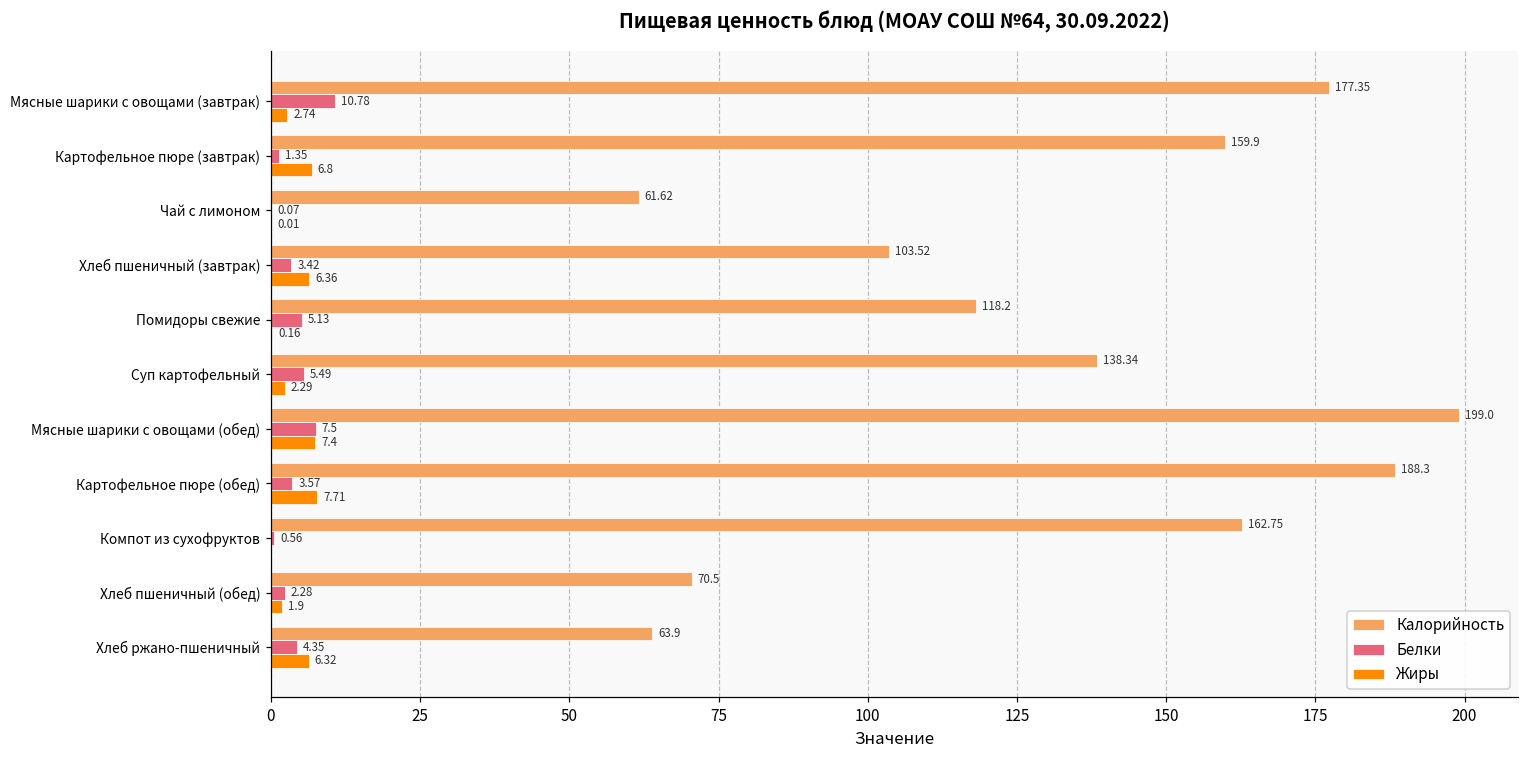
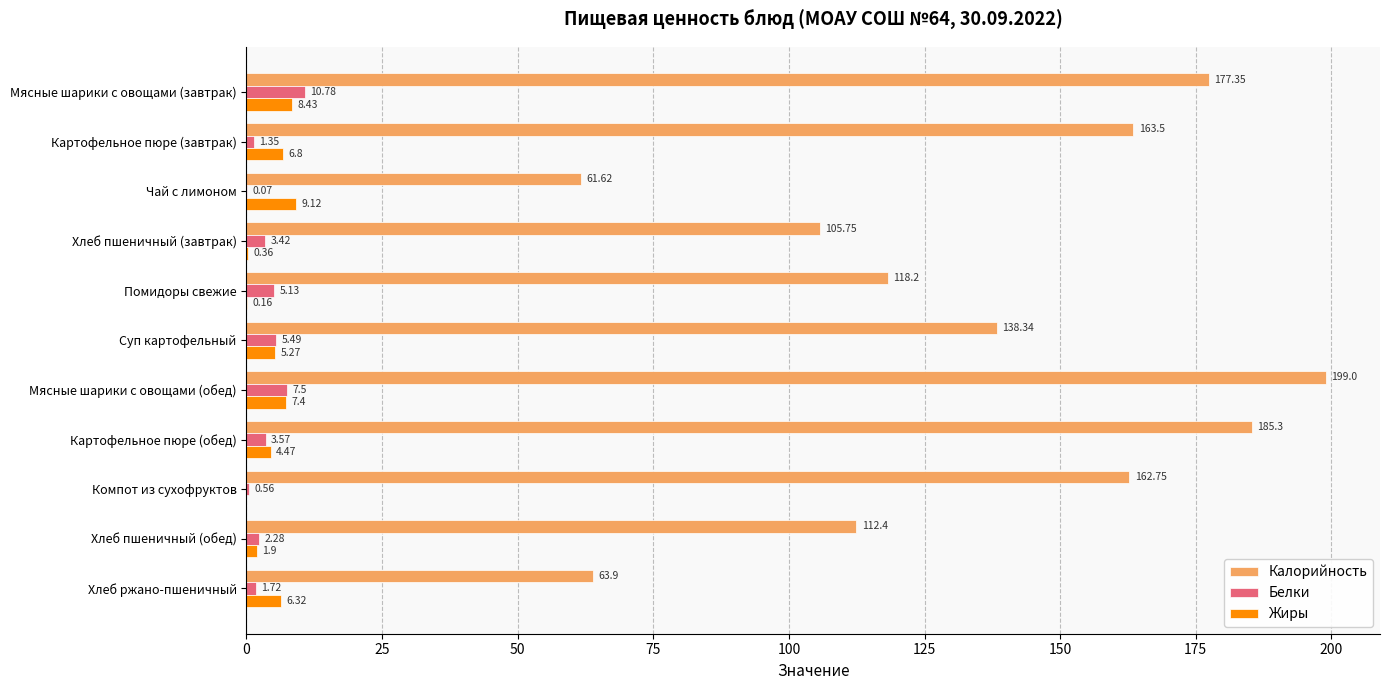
Жиры, Мясные шарики с овощами (завтрак): 2.74 -> 8.43
Калорийность, Картофельное пюре (завтрак): 159.9 -> 163.5
Жиры, Чай с лимоном: 0.01 -> 9.12
Калорийность, Хлеб пшеничный (завтрак): 103.52 -> 105.75
Жиры, Хлеб пшеничный (завтрак): 6.36 -> 0.36
Жиры, Суп картофельный: 2.29 -> 5.27
Калорийность, Картофельное пюре (обед): 188.3 -> 185.3
Жиры, Картофельное пюре (обед): 7.71 -> 4.47
Калорийность, Хлеб пшеничный (обед): 70.5 -> 112.4
Белки, Хлеб ржано-пшеничный: 4.35 -> 1.72
